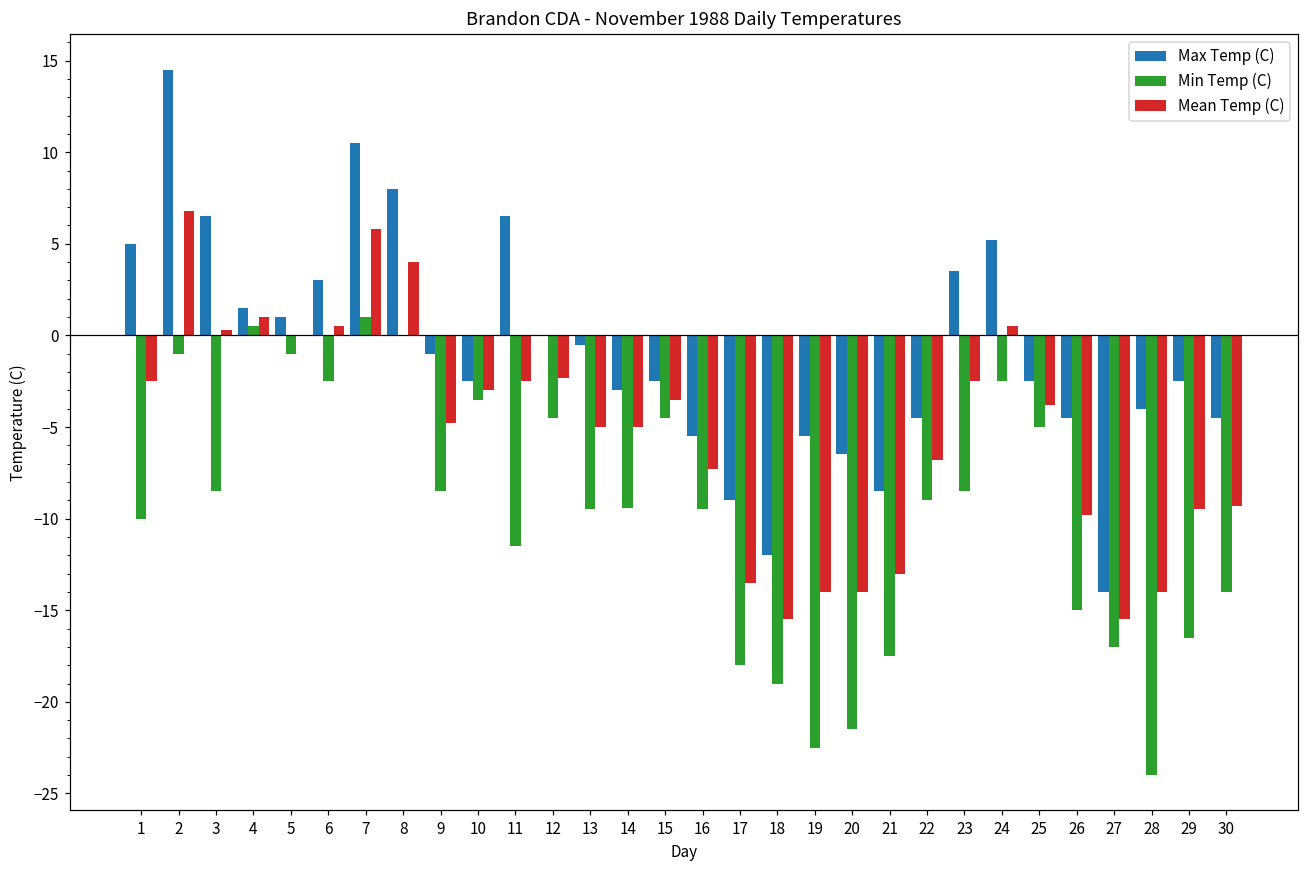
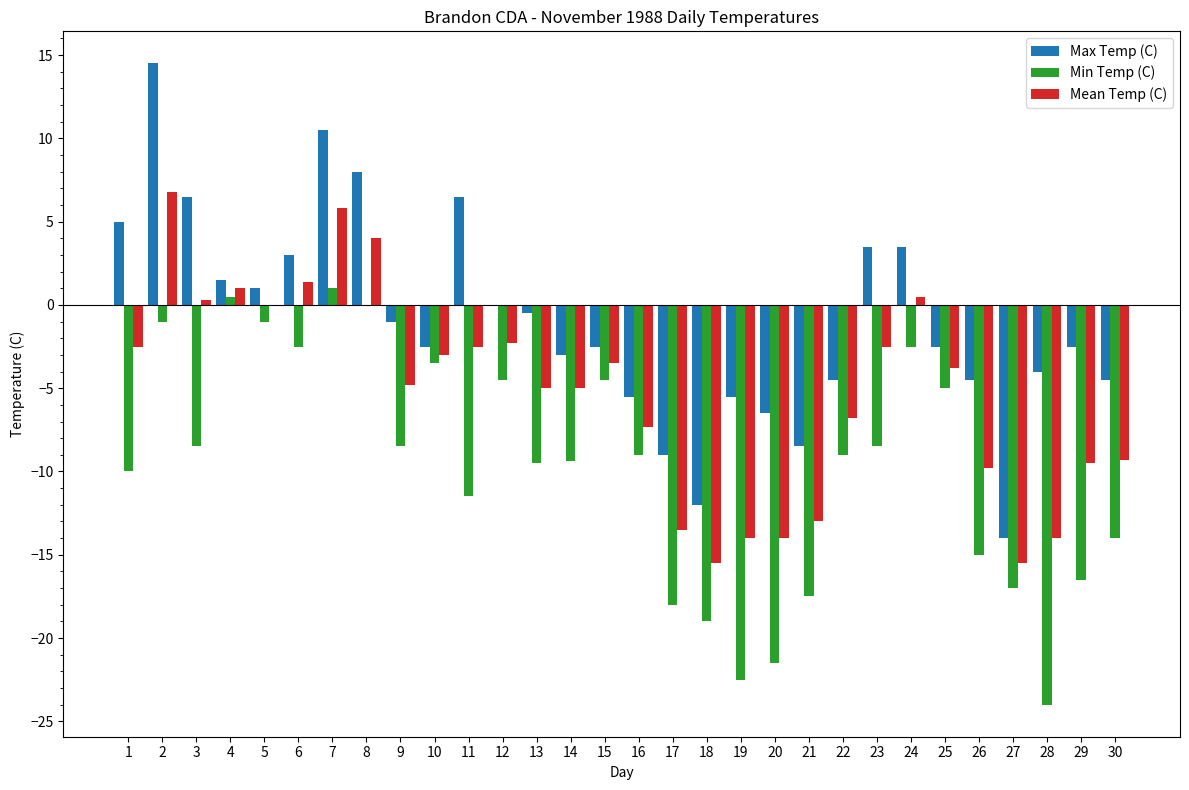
Mean Temp (C), 6: 0.5 -> 1.4
Min Temp (C), 16: -9.5 -> -9.0
Max Temp (C), 24: 5.2 -> 3.5
